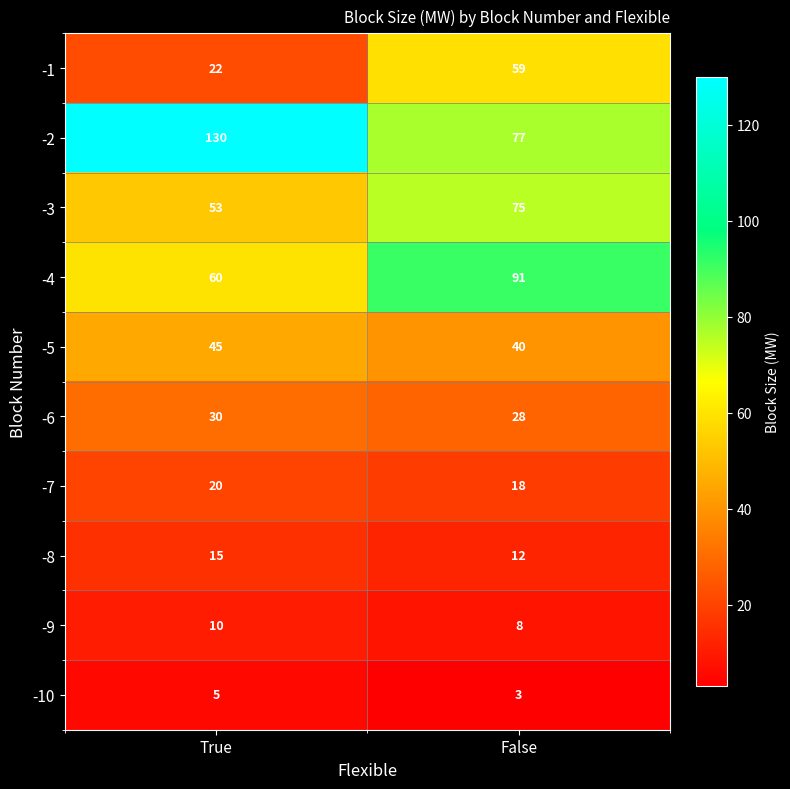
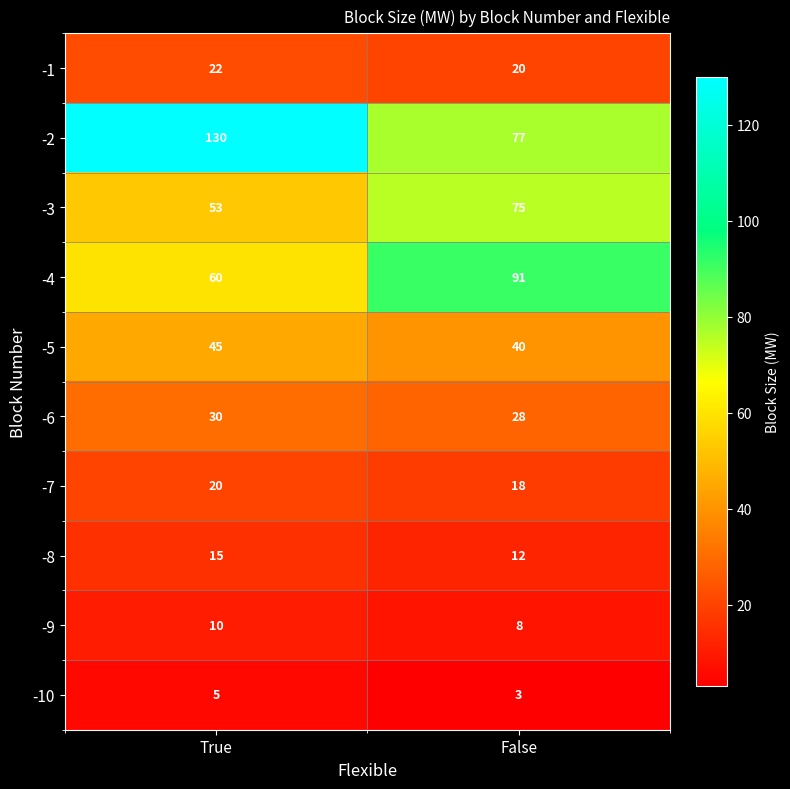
-1, False: 59 -> 20
